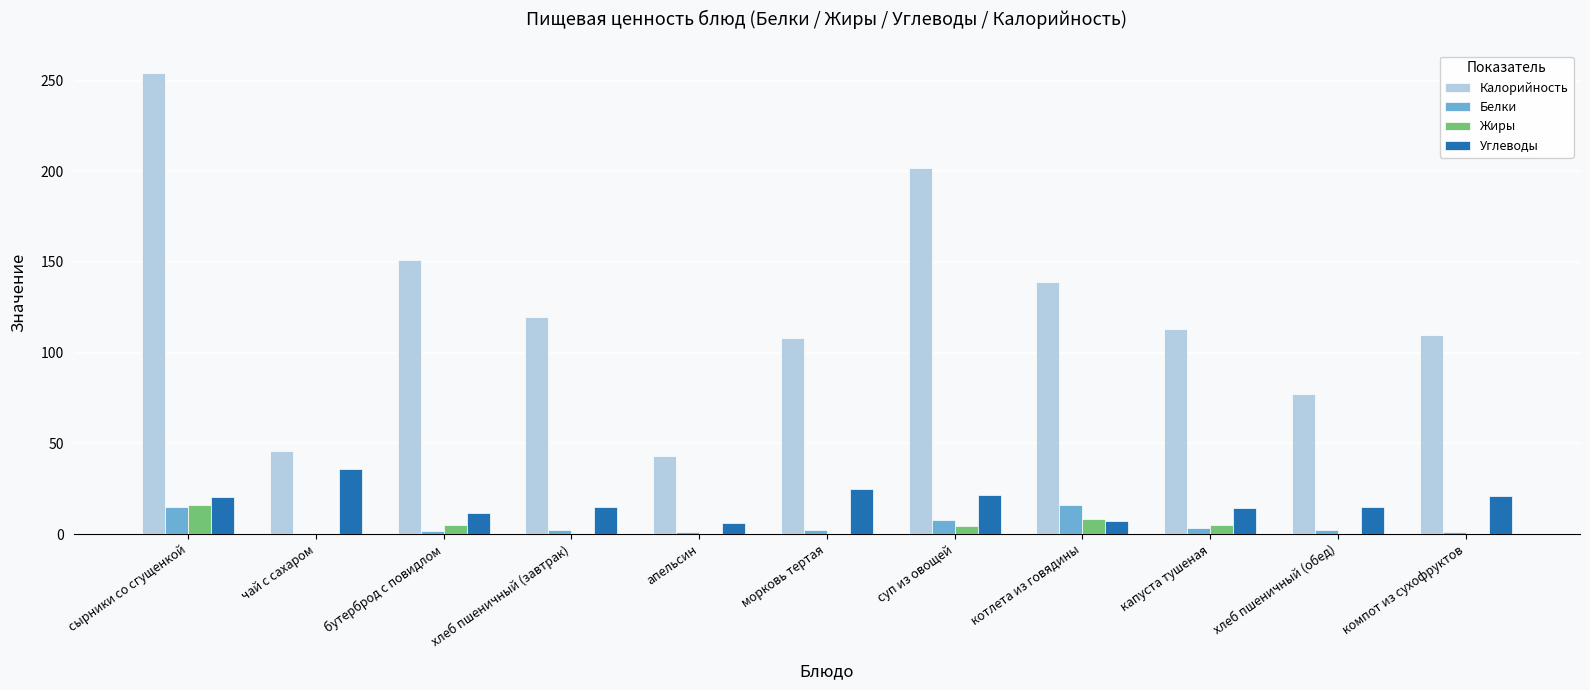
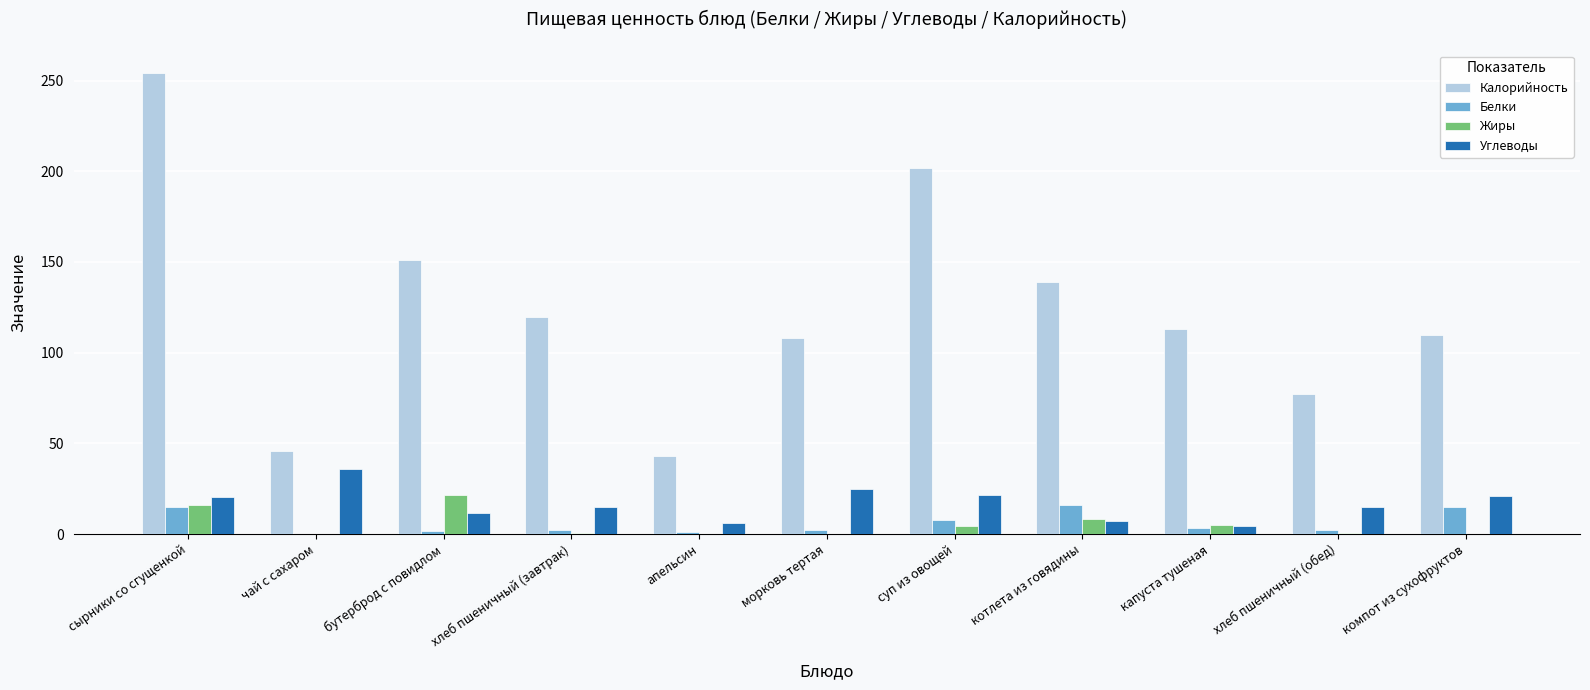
Жиры, бутерброд с повидлом: 5 -> 22
Углеводы, капуста тушеная: 14 -> 4
Белки, компот из сухофруктов: 1 -> 15
